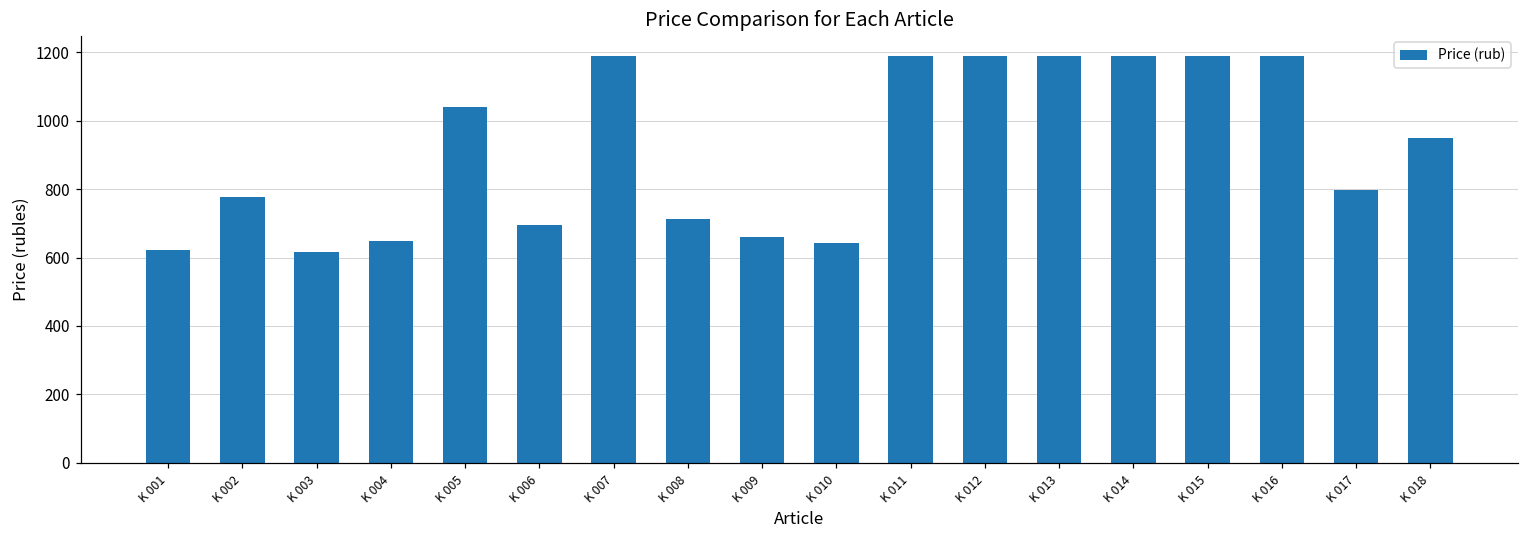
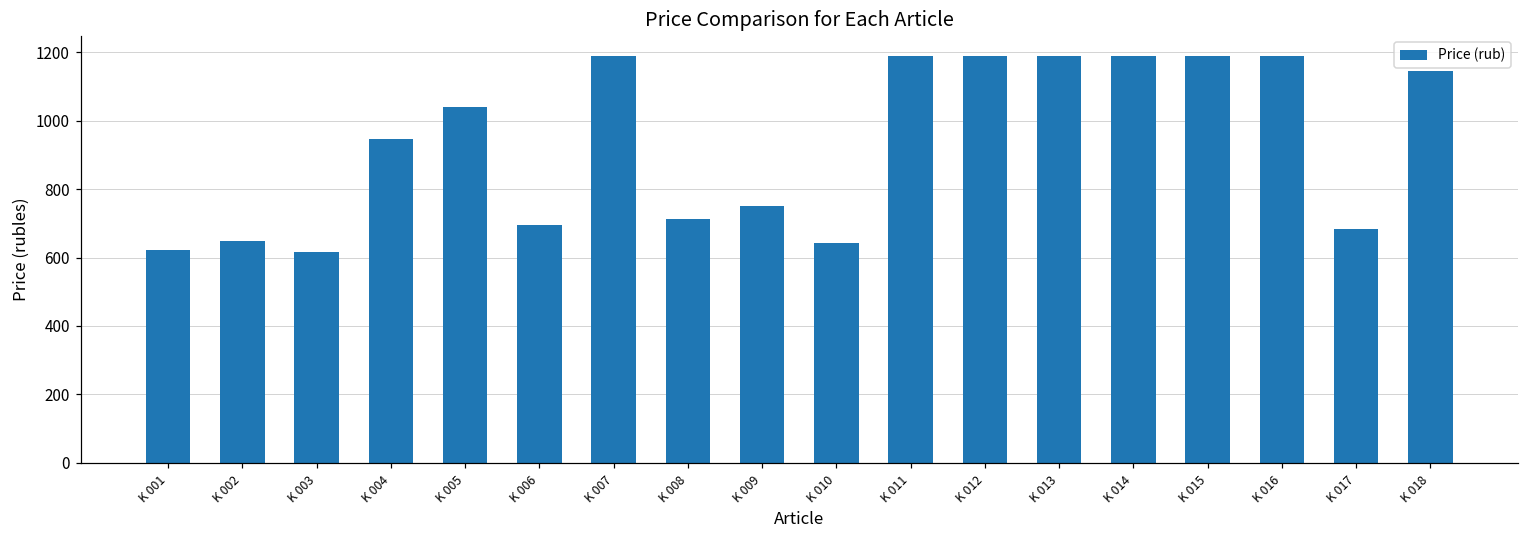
K 002: 780 -> 650
K 004: 650 -> 950
K 009: 660 -> 750
K 017: 800 -> 680
K 018: 950 -> 1150
